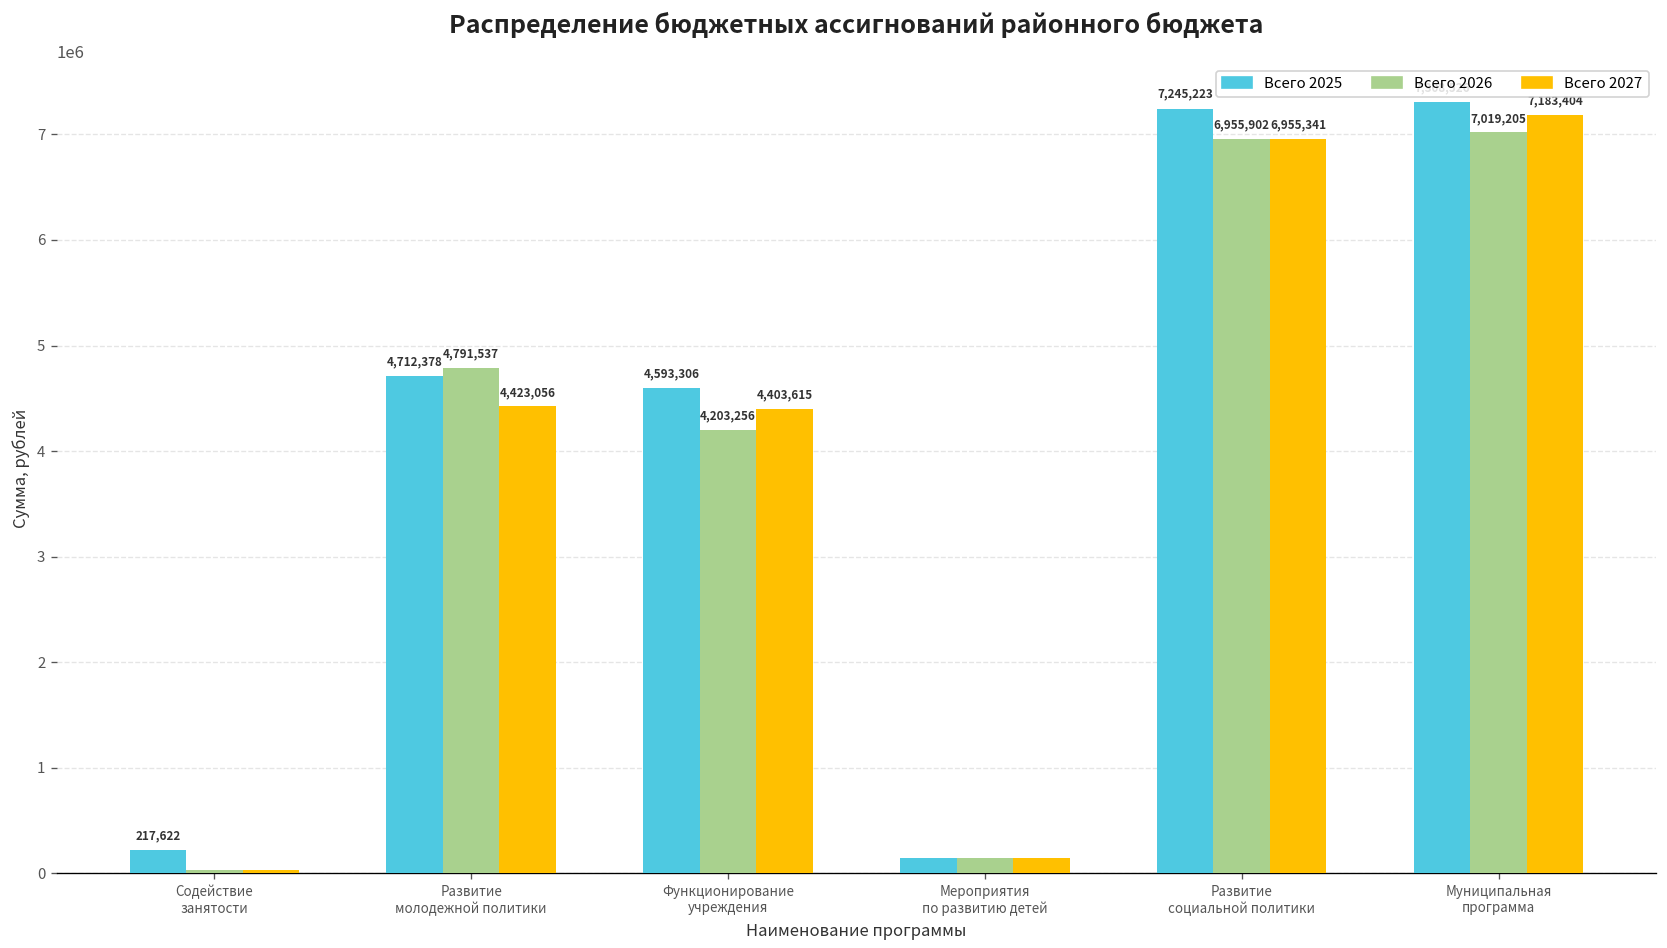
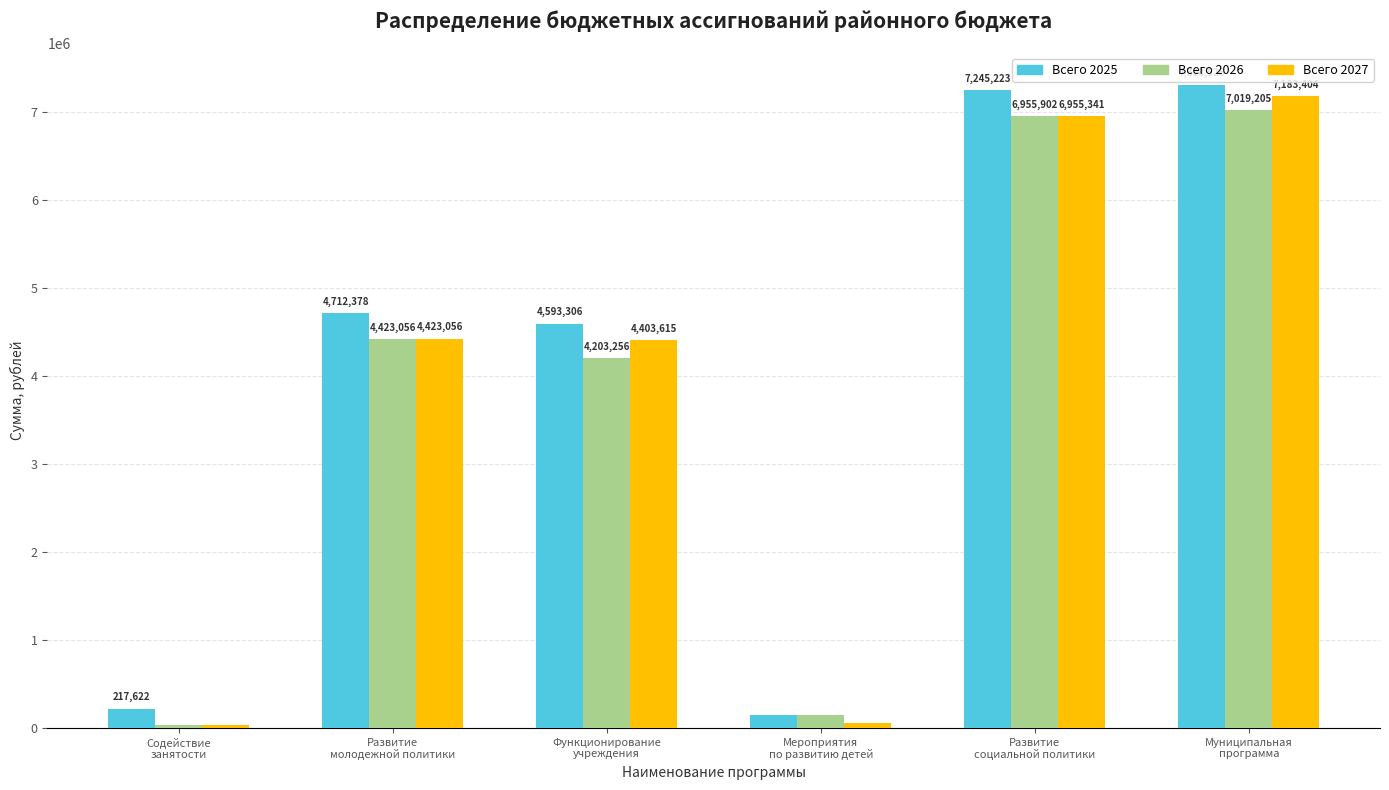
Всего 2026, Развитие молодежной политики: 4,791,537 -> 4,423,056
Всего 2027, Мероприятия по развитию детей: 200000 -> 100000
